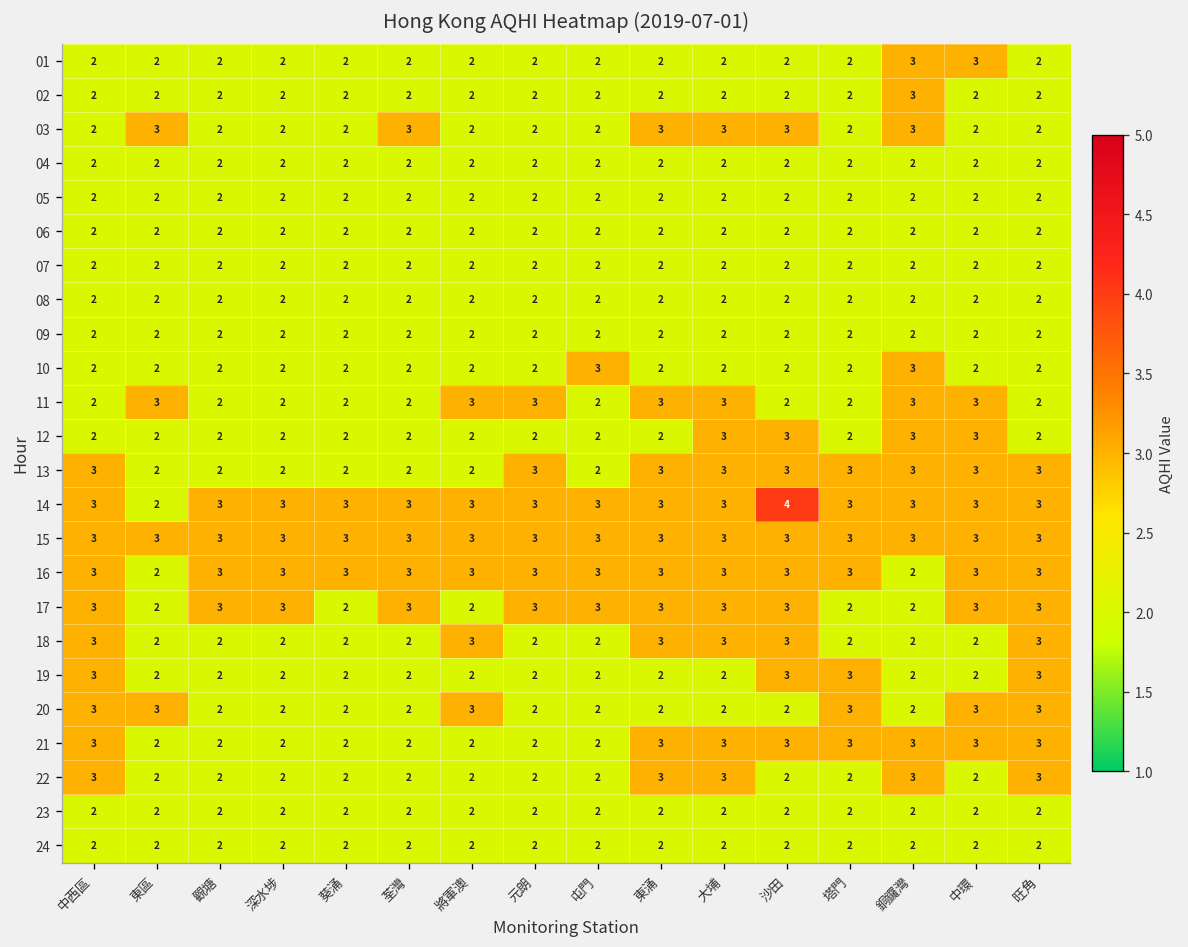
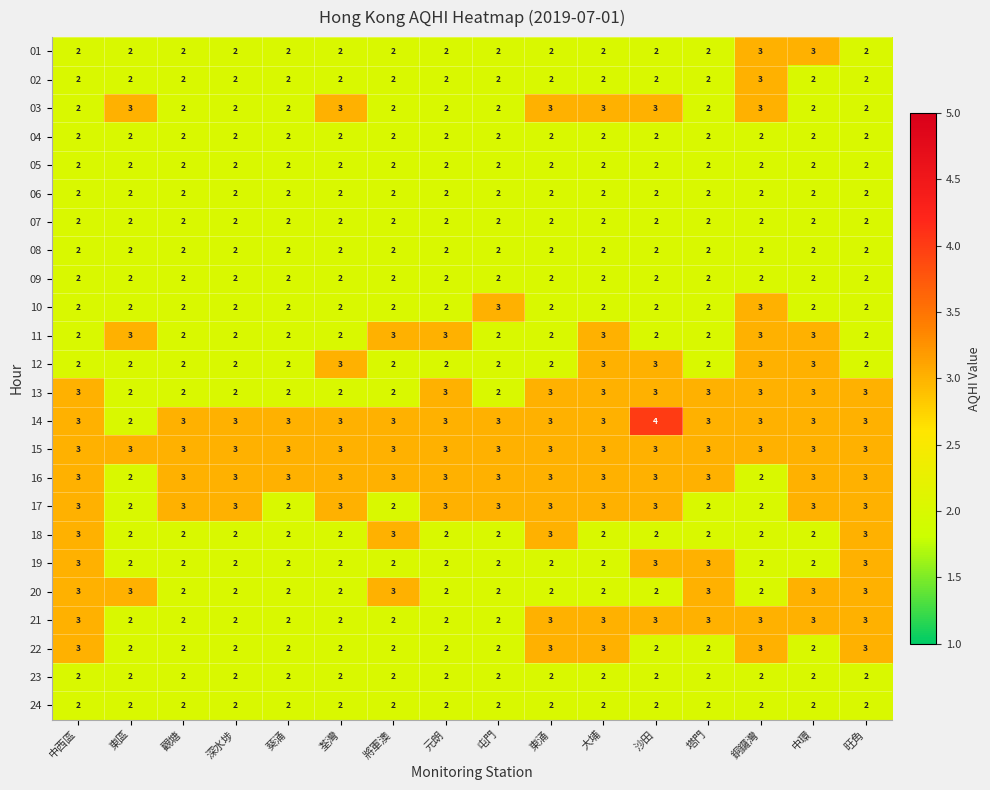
11, 東涌: 3 -> 2
12, 荃灣: 2 -> 3
18, 大埔: 3 -> 2
18, 沙田: 3 -> 2
